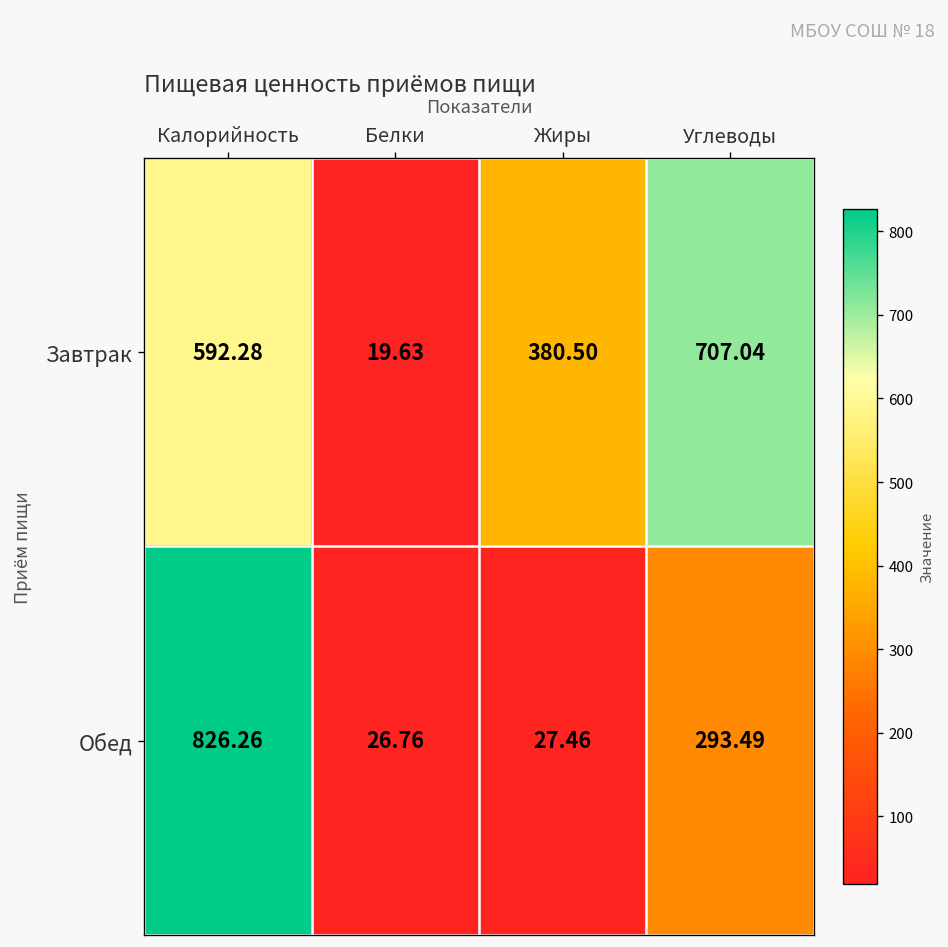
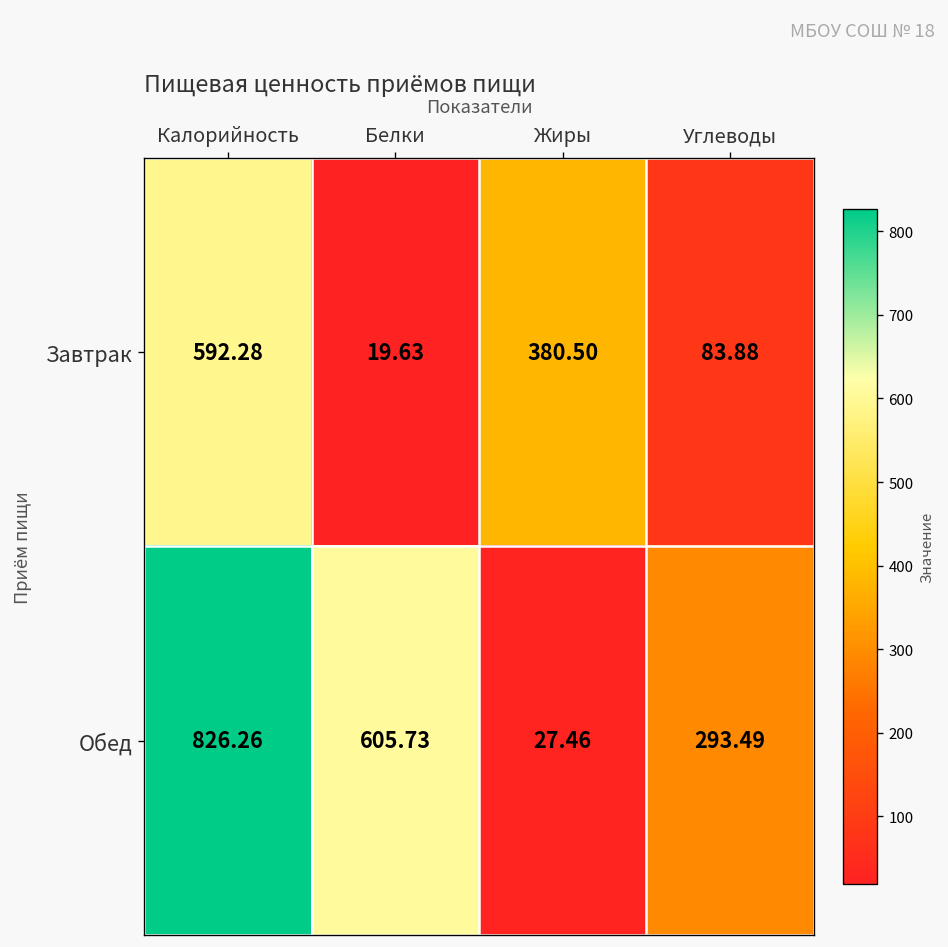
Завтрак, Углеводы: 707.04 -> 83.88
Обед, Белки: 26.76 -> 605.73
